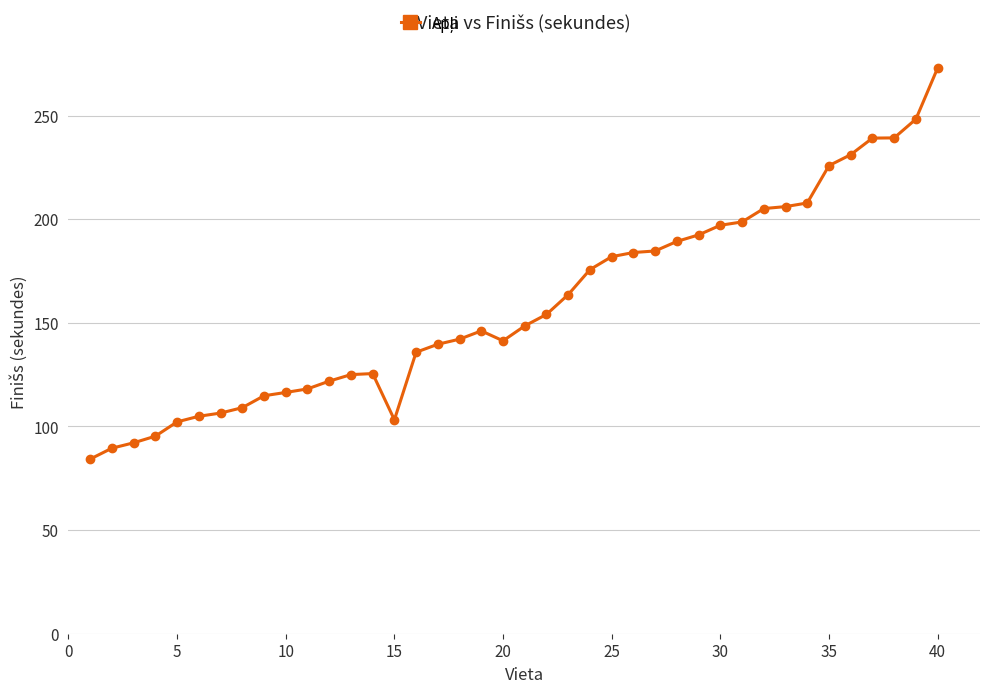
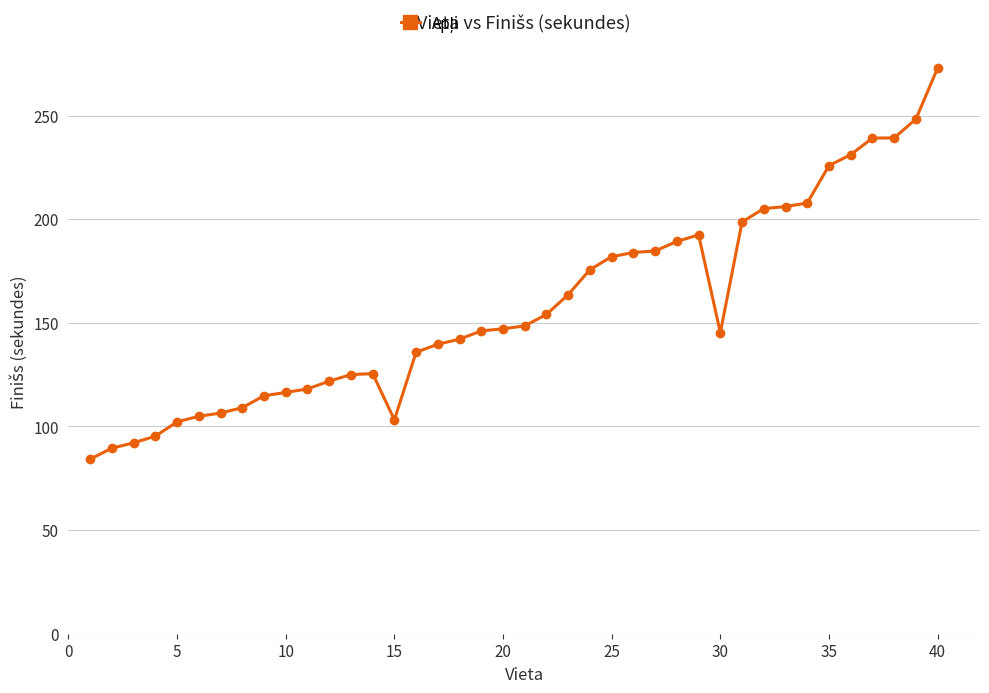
20: 141 -> 147
30: 197 -> 145
